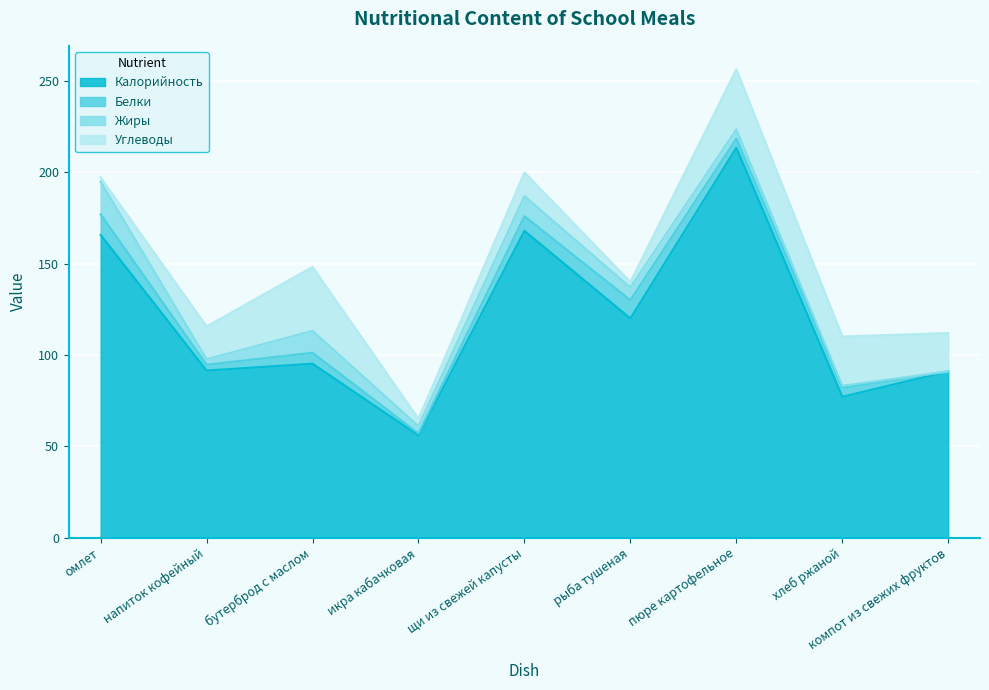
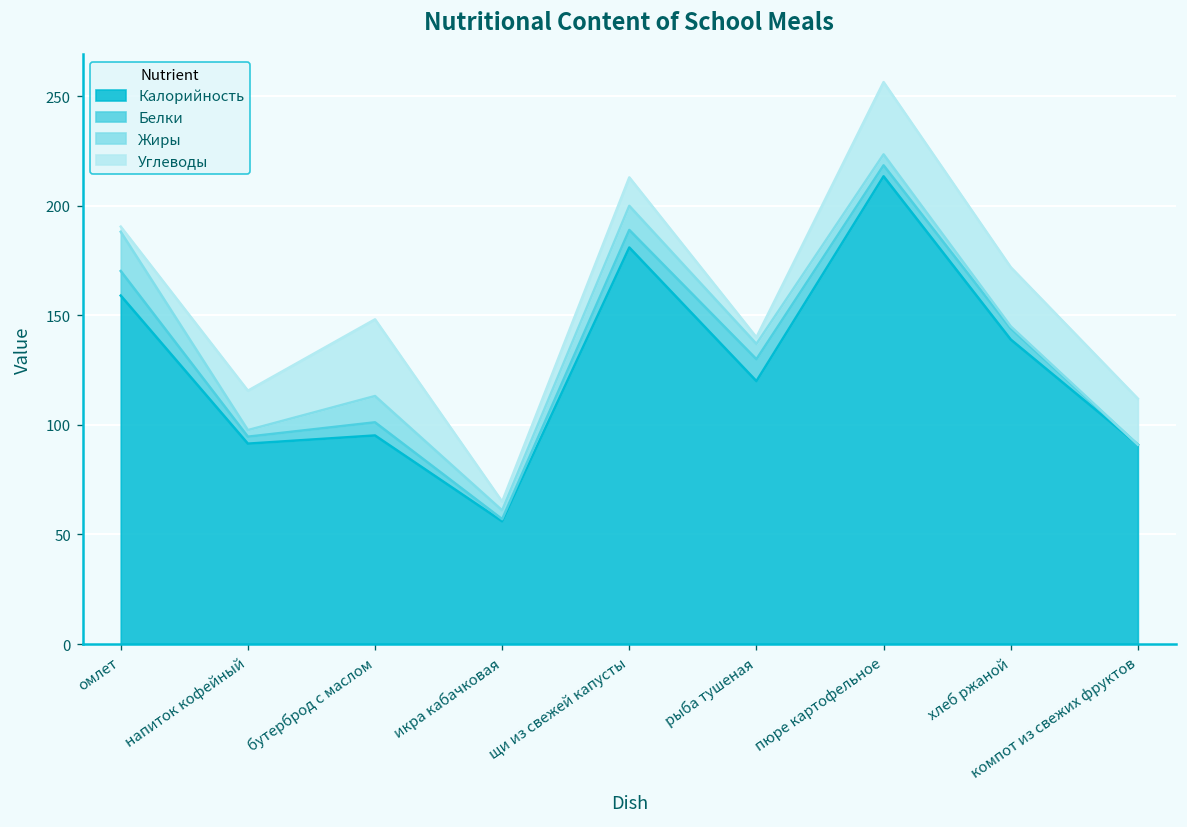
Калорийность, омлет: 166 -> 159
Калорийность, щи из свежей капусты: 168 -> 181
Калорийность, хлеб ржаной: 77 -> 139
